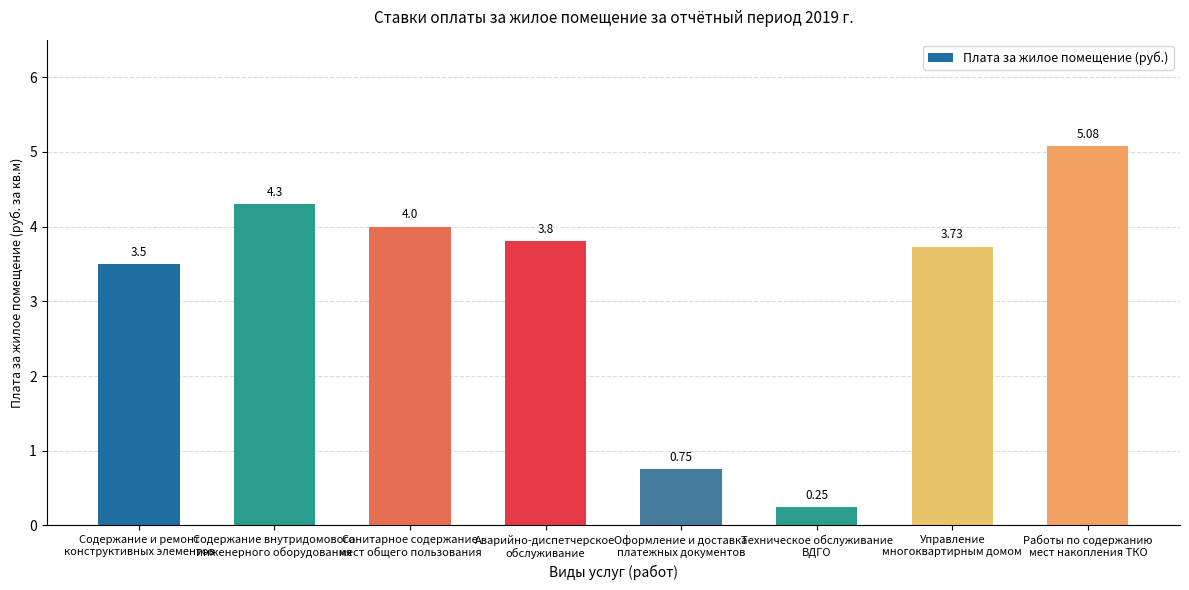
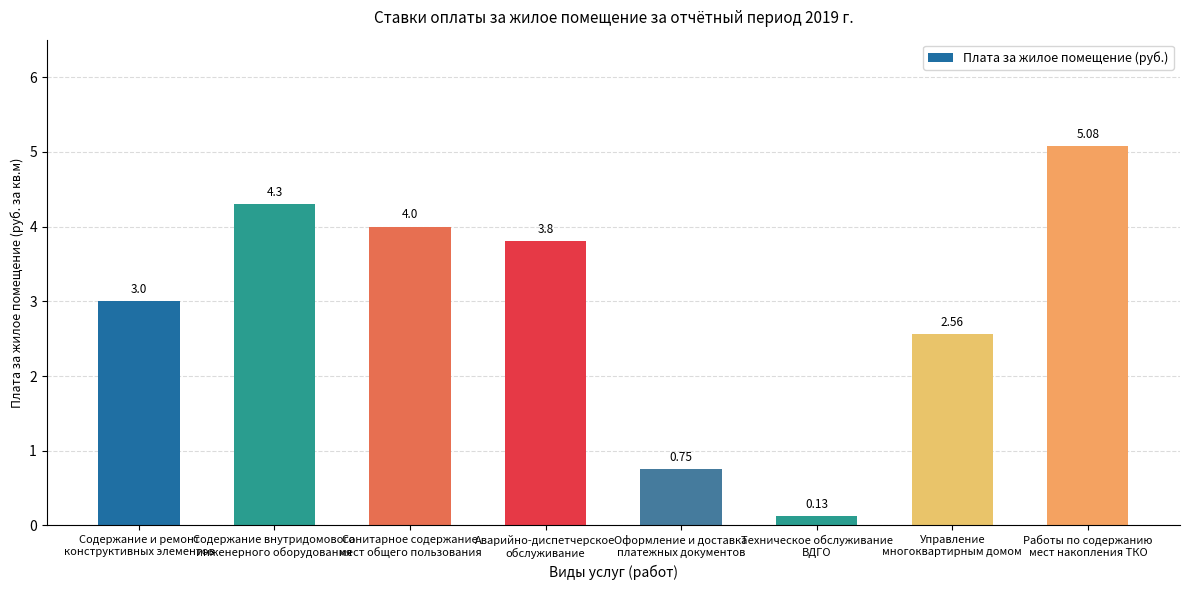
Содержание и ремонт конструктивных элементов: 3.5 -> 3.0
Техническое обслуживание ВДГО: 0.25 -> 0.13
Управление многоквартирным домом: 3.73 -> 2.56
